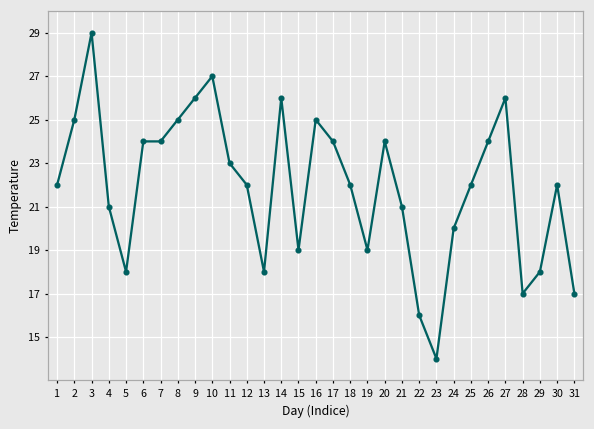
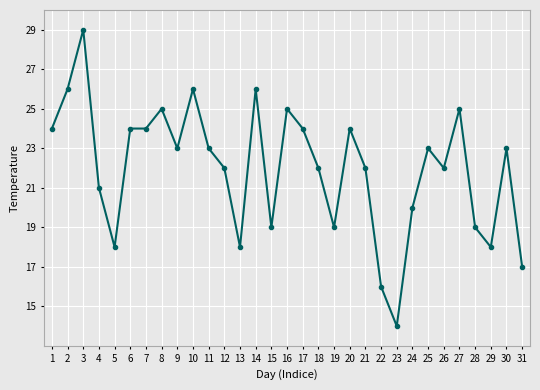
1: 22 -> 24
2: 25 -> 26
9: 26 -> 23
10: 27 -> 26
21: 21 -> 22
25: 22 -> 23
26: 24 -> 22
27: 26 -> 25
28: 17 -> 19
30: 22 -> 23
